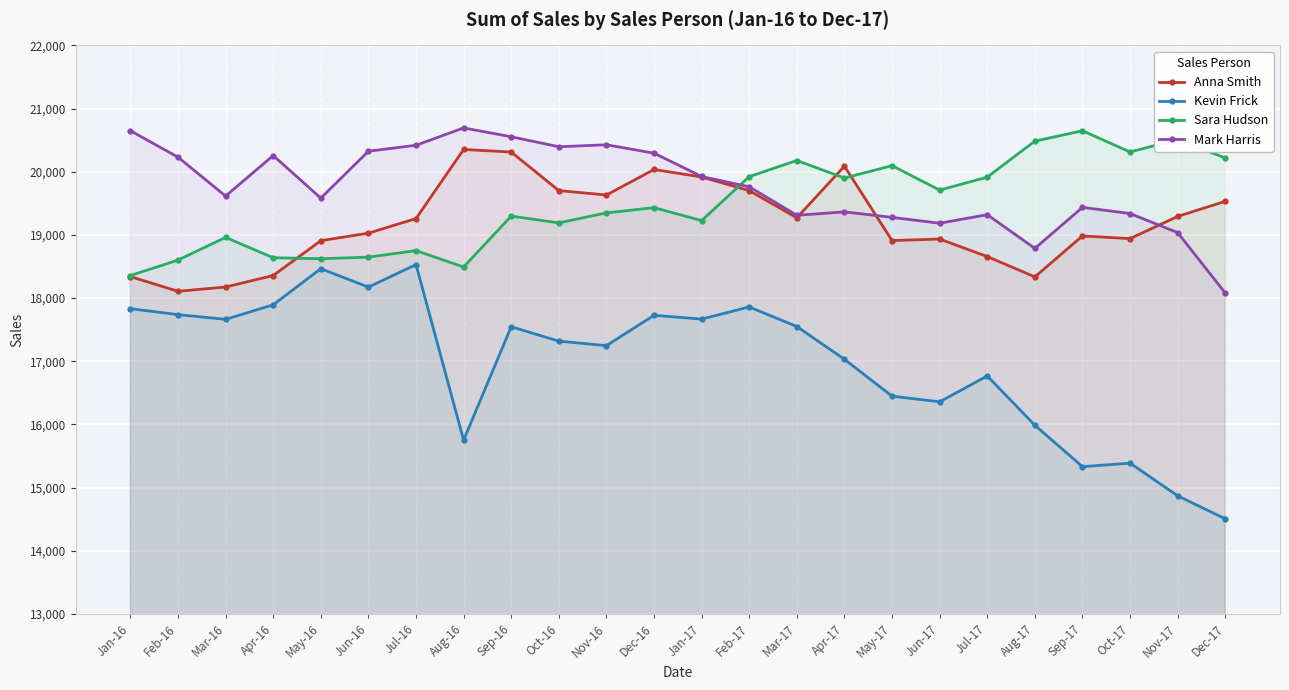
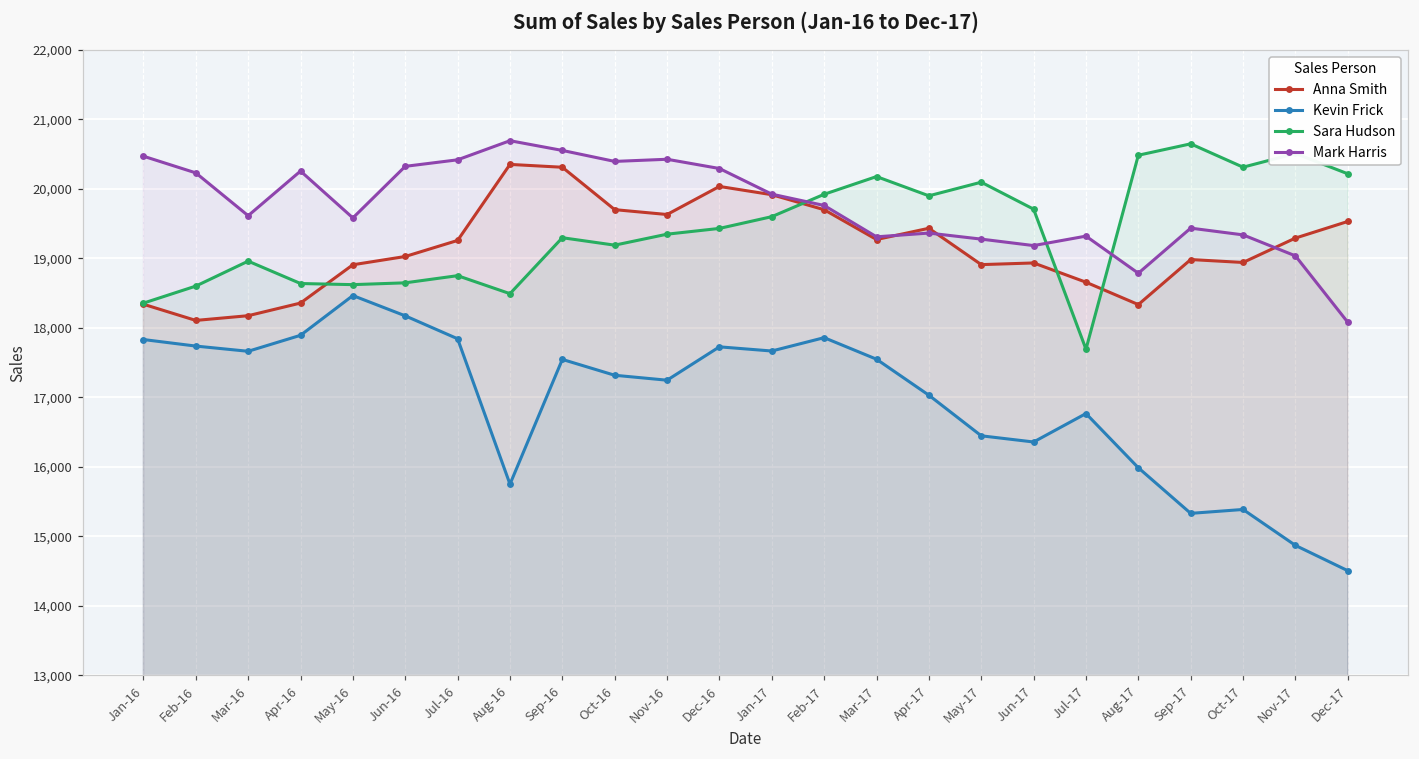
Mark Harris, Jan-16: 20,700 -> 20,500
Kevin Frick, Jul-16: 18,500 -> 17,800
Sara Hudson, Jan-17: 19,200 -> 19,600
Anna Smith, Apr-17: 20,100 -> 19,400
Sara Hudson, Jul-17: 19,900 -> 17,700
